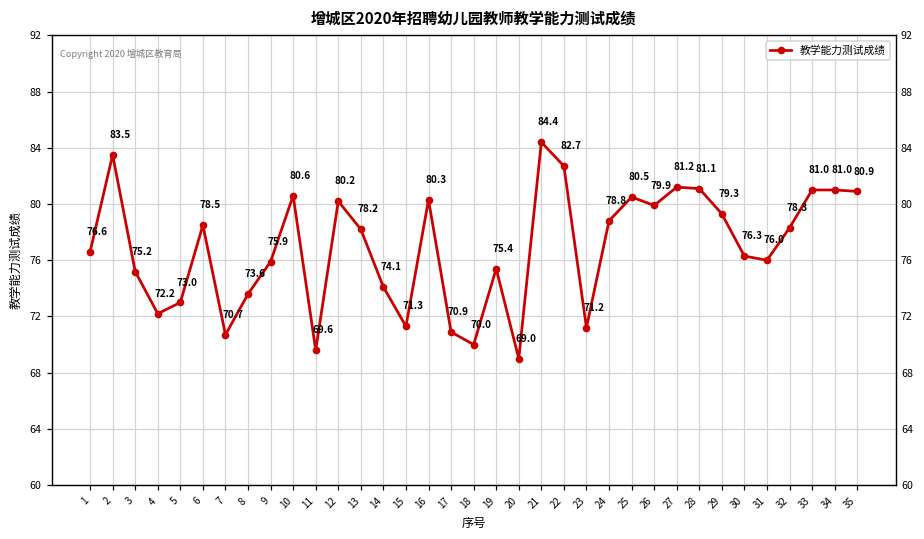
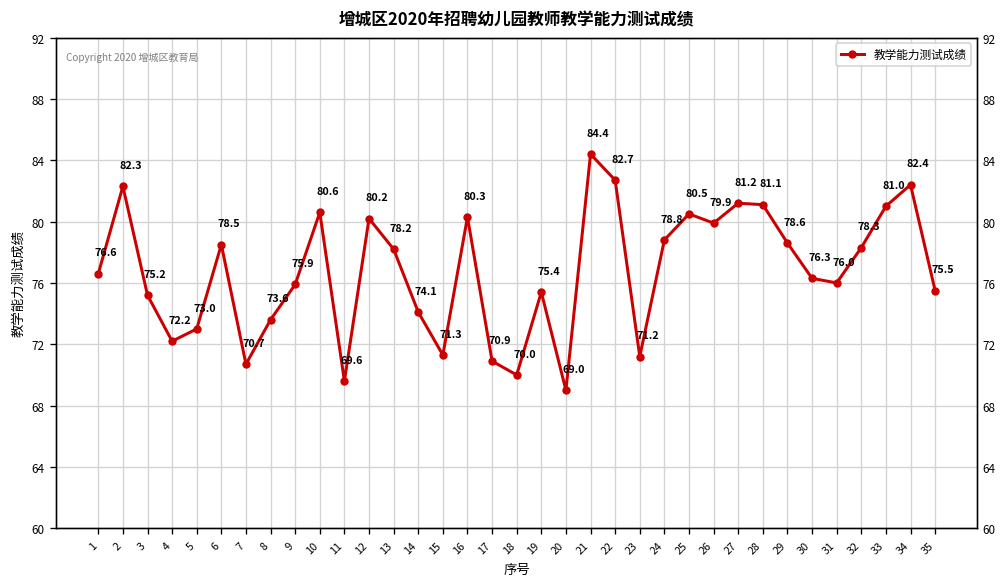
2: 83.5 -> 82.3
29: 79.3 -> 78.6
34: 81.0 -> 82.4
35: 80.9 -> 75.5
